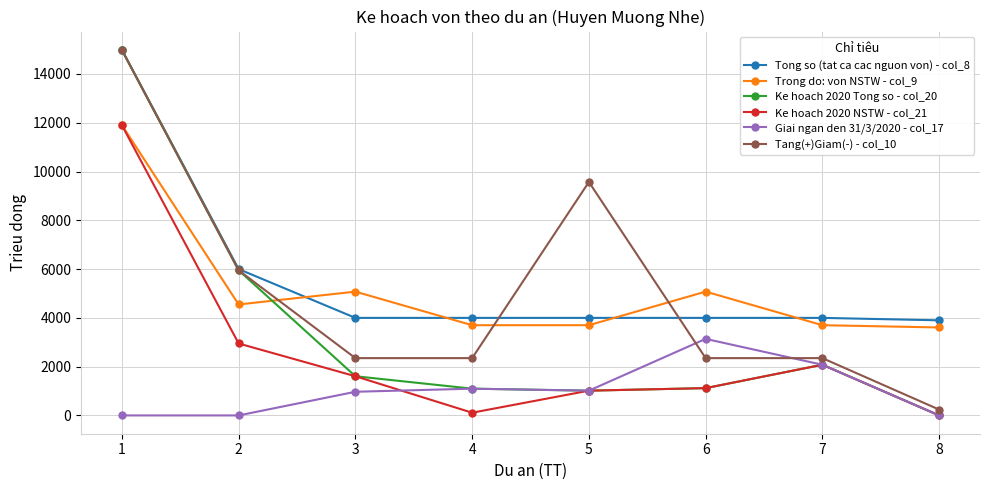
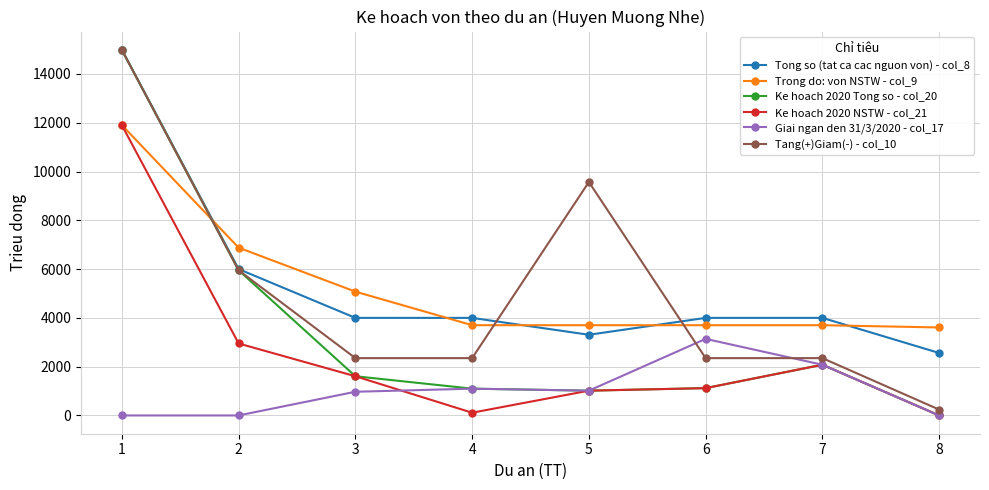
Trong do: von NSTW - col_9, 2: 4600 -> 6900
Tong so (tat ca cac nguon von) - col_8, 5: 4000 -> 3300
Trong do: von NSTW - col_9, 6: 5100 -> 3700
Tong so (tat ca cac nguon von) - col_8, 8: 3900 -> 2600
